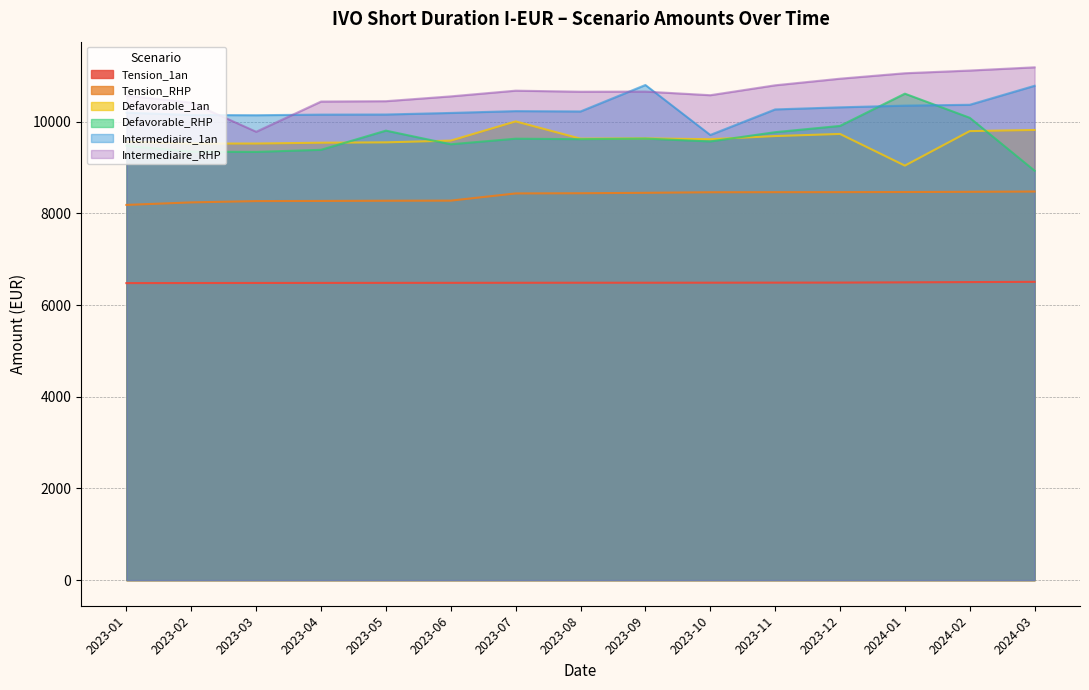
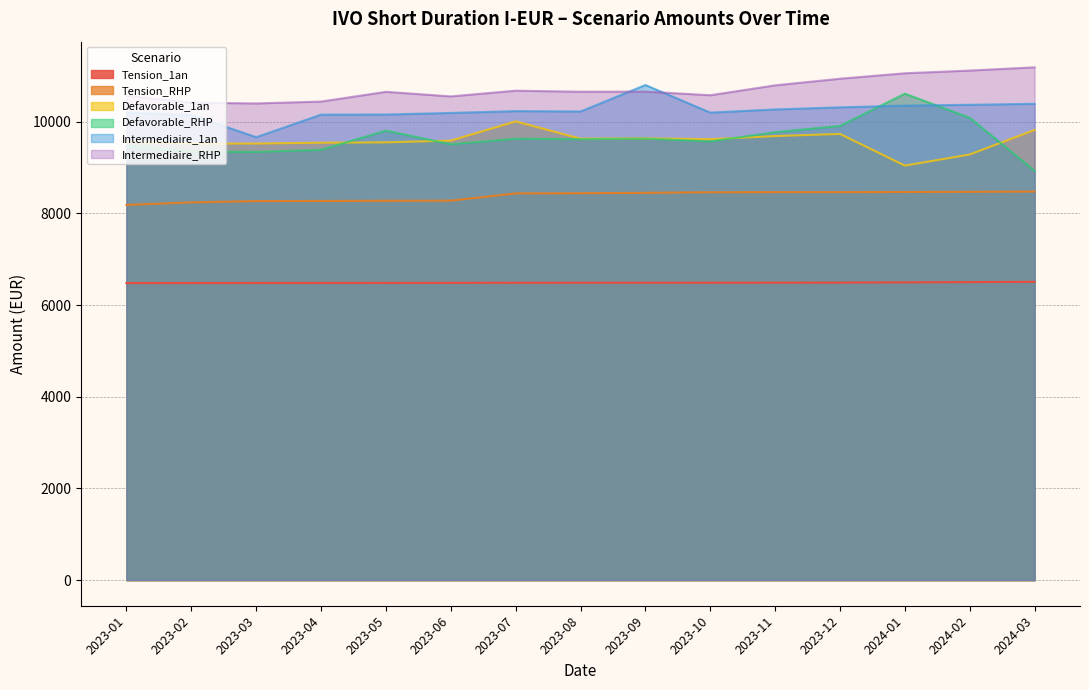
Intermediaire_1an, 2023-03: 10100 -> 9700
Intermediaire_RHP, 2023-03: 9800 -> 10400
Intermediaire_RHP, 2023-05: 10400 -> 10700
Intermediaire_1an, 2023-10: 9700 -> 10200
Defavorable_1an, 2024-02: 9800 -> 9300
Intermediaire_1an, 2024-03: 10800 -> 10400
